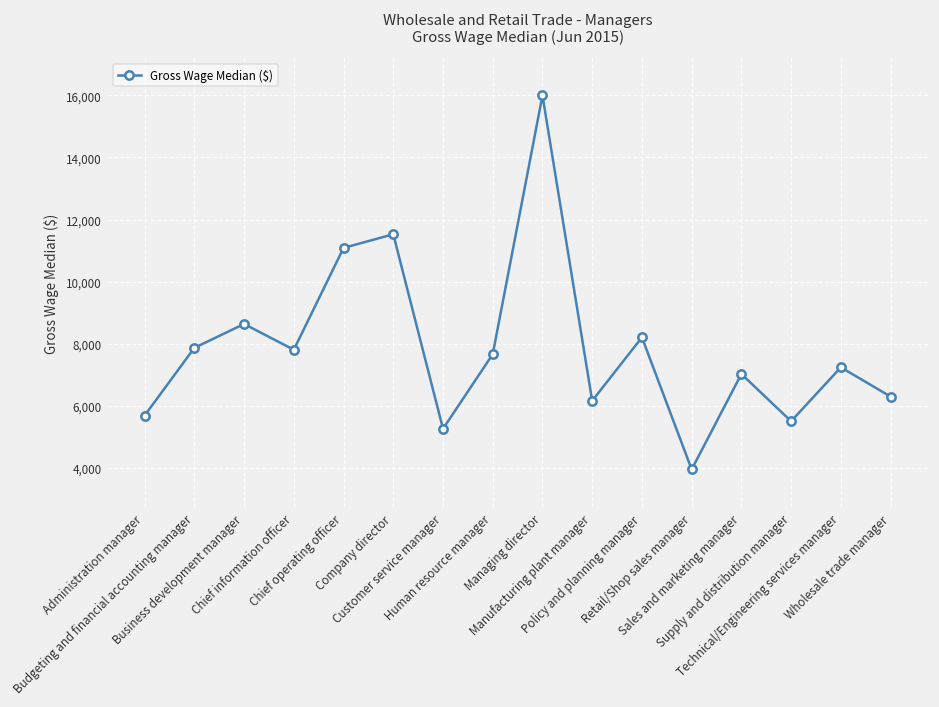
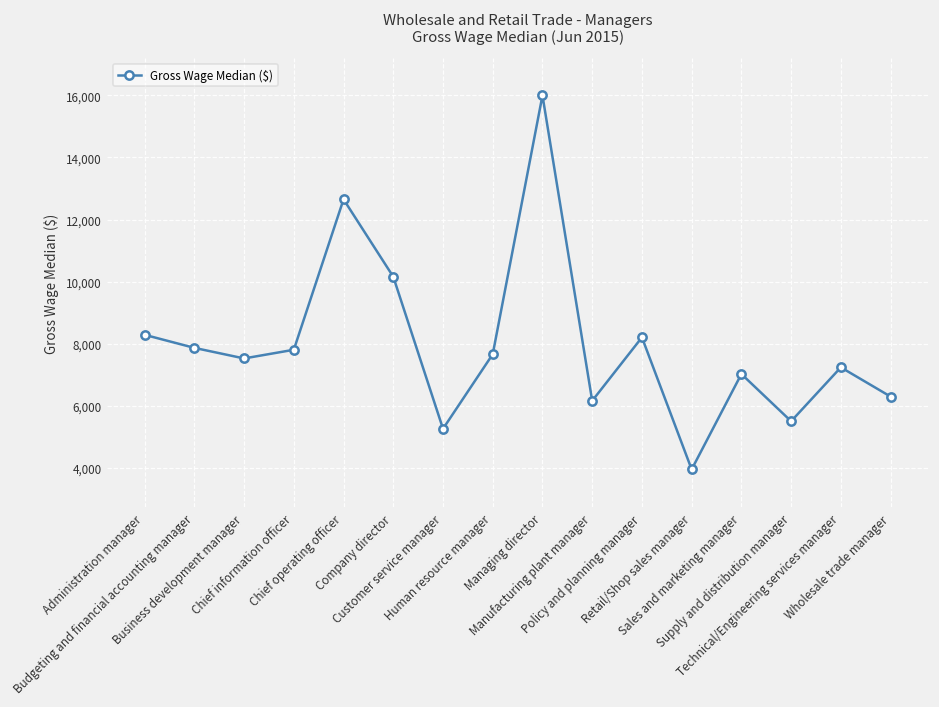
Administration manager: 5,700 -> 8,300
Business development manager: 8,600 -> 7,500
Chief operating officer: 11,100 -> 12,700
Company director: 11,500 -> 10,200
